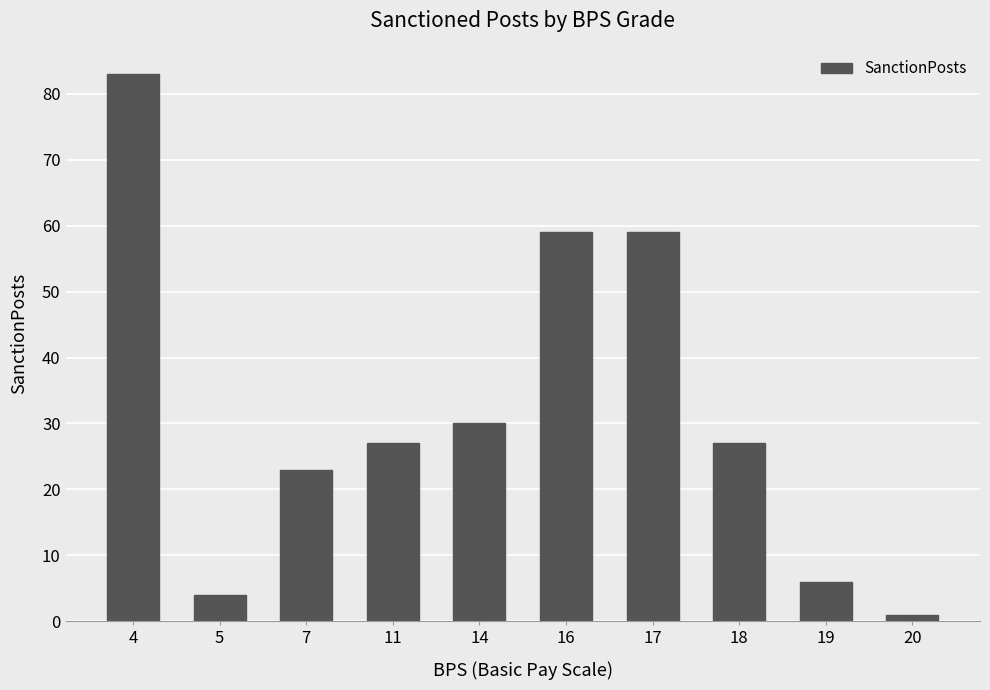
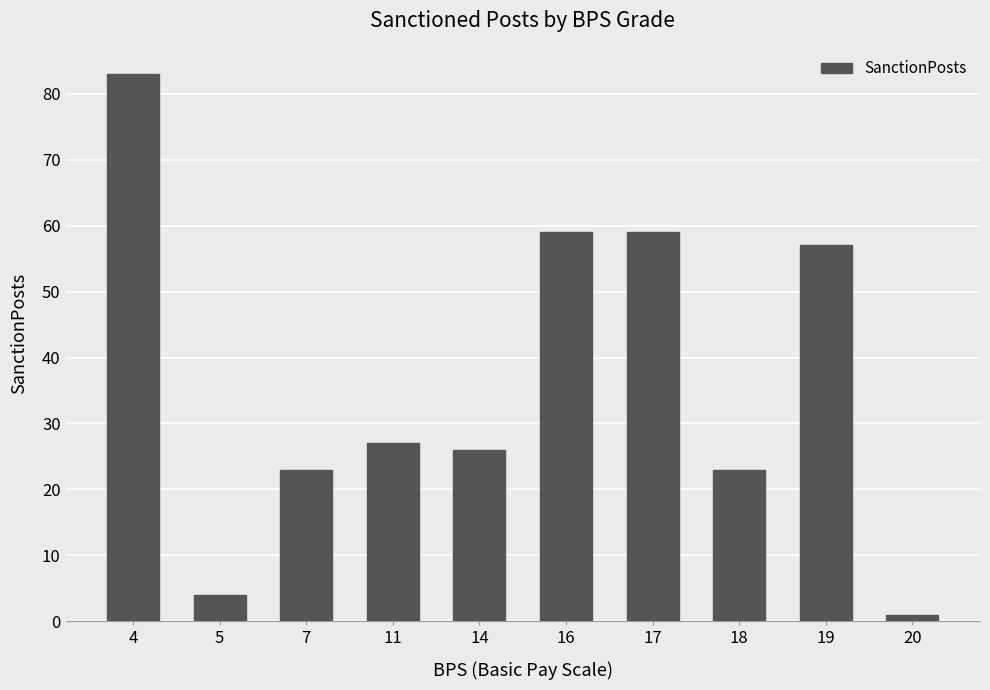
14: 30 -> 26
18: 27 -> 23
19: 6 -> 57
